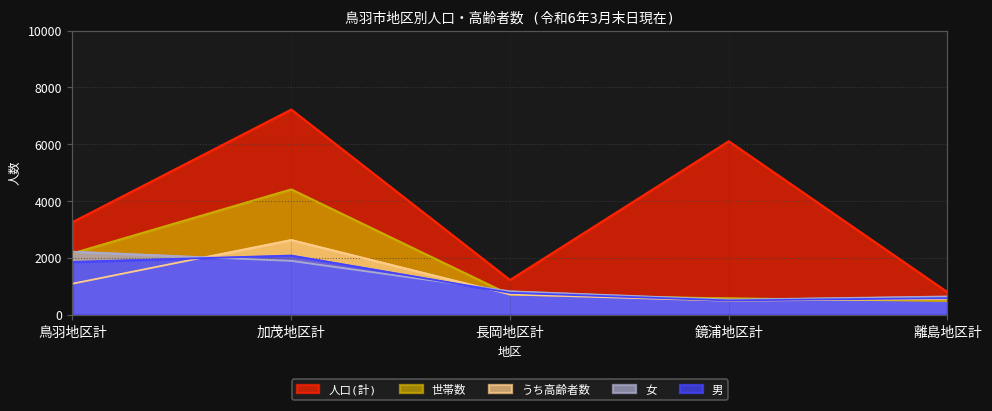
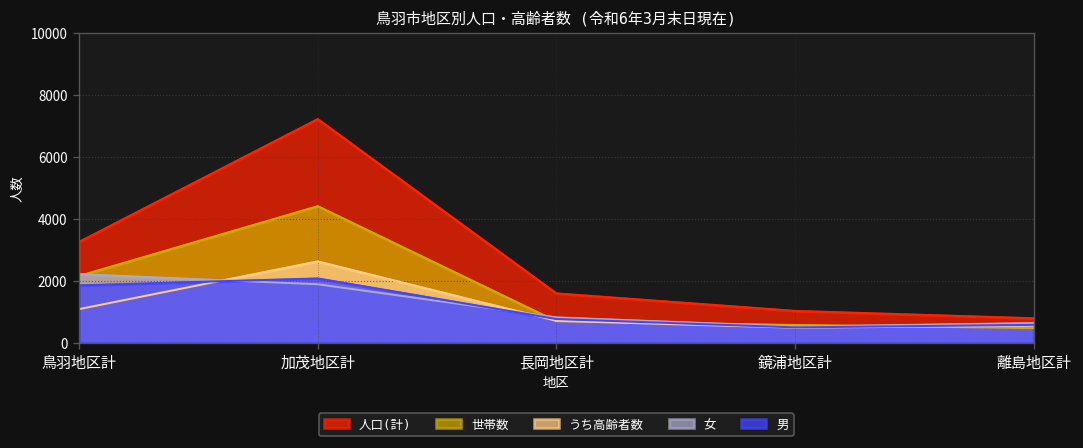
人口(計), 長岡地区計: 1200 -> 1600
人口(計), 鏡浦地区計: 6100 -> 1000
